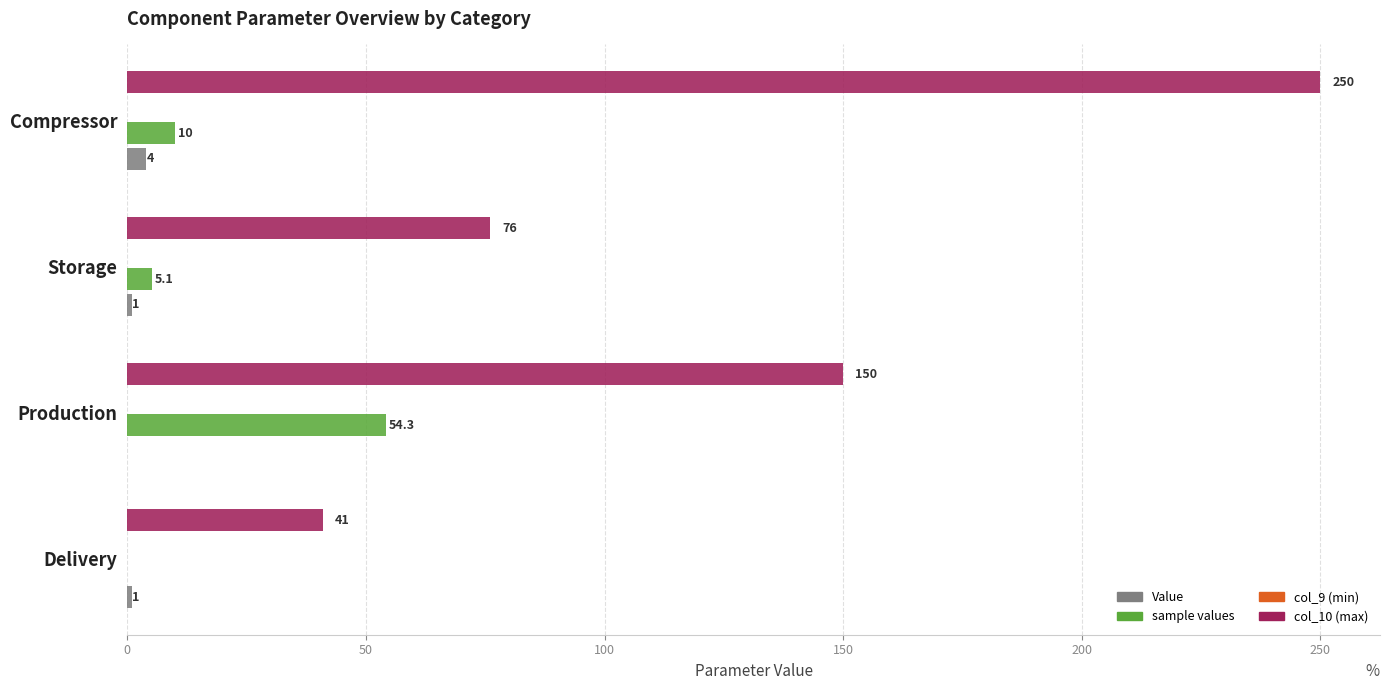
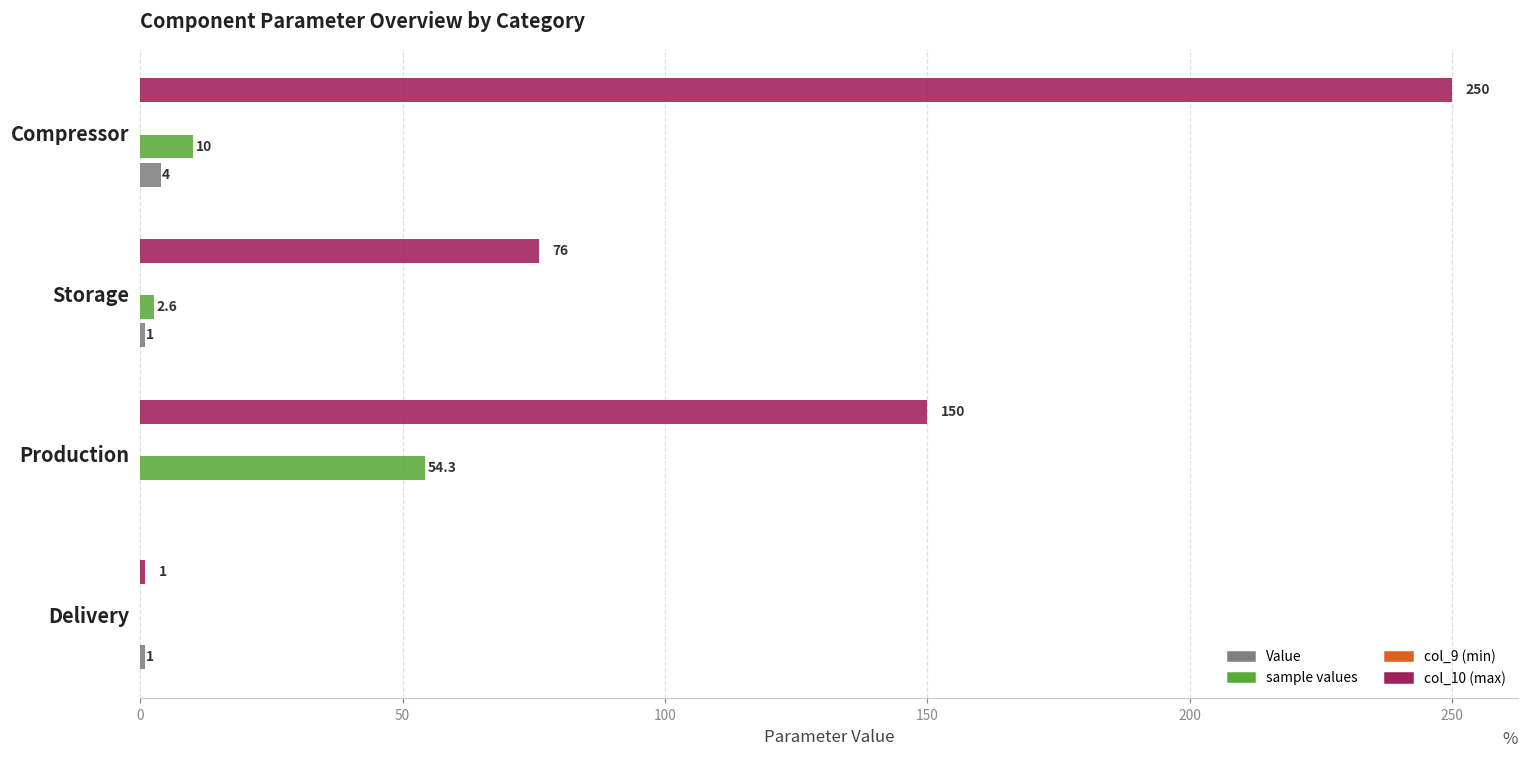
sample values, Storage: 5.1 -> 2.6
col_10 (max), Delivery: 41 -> 1
